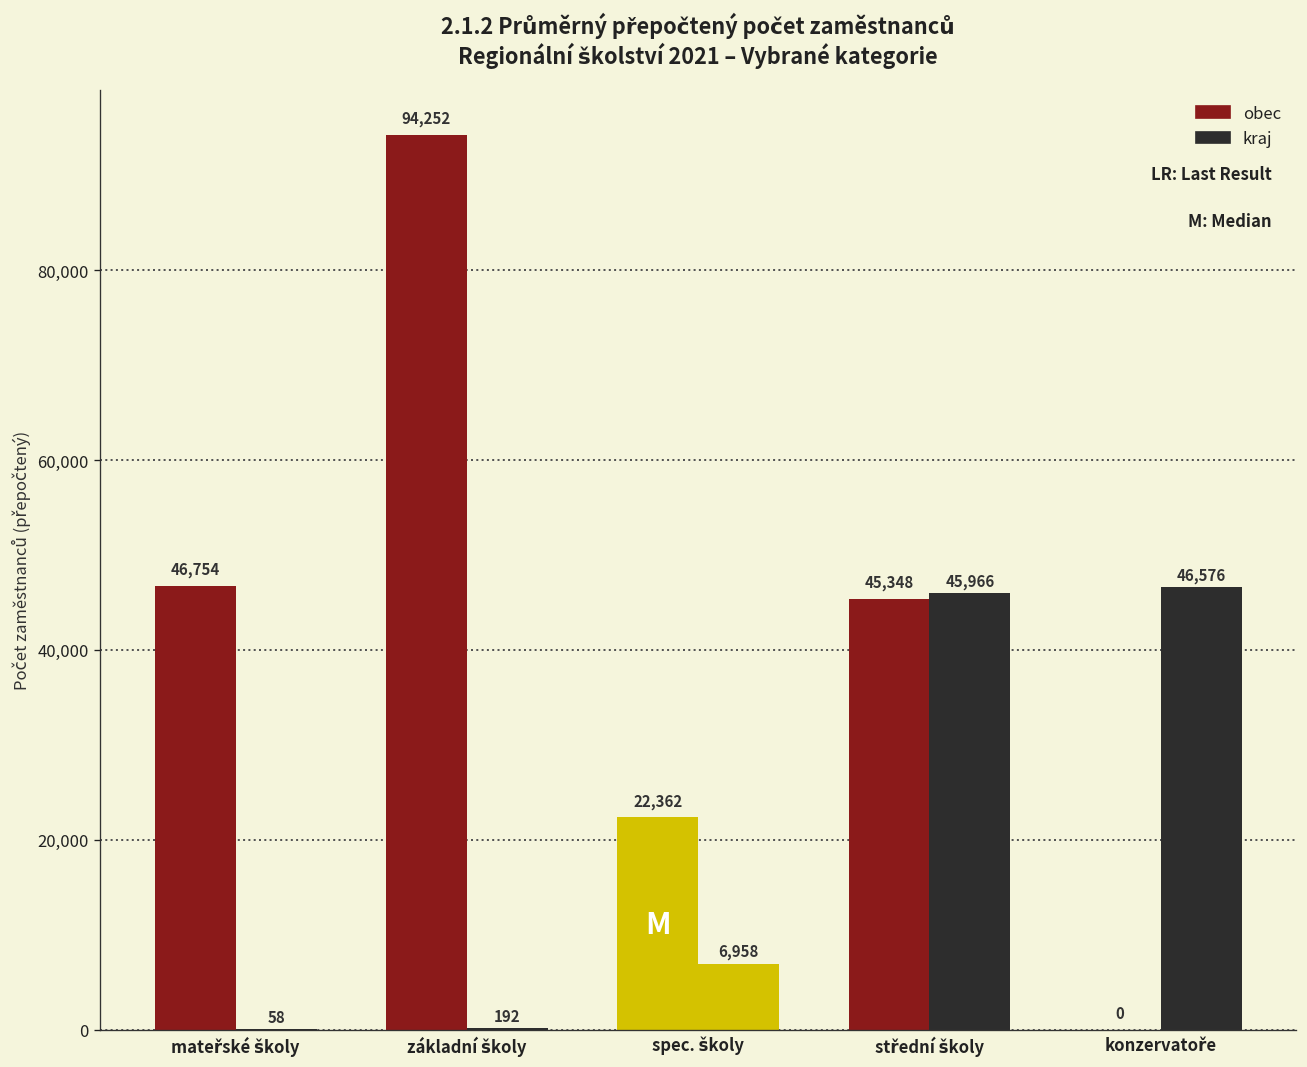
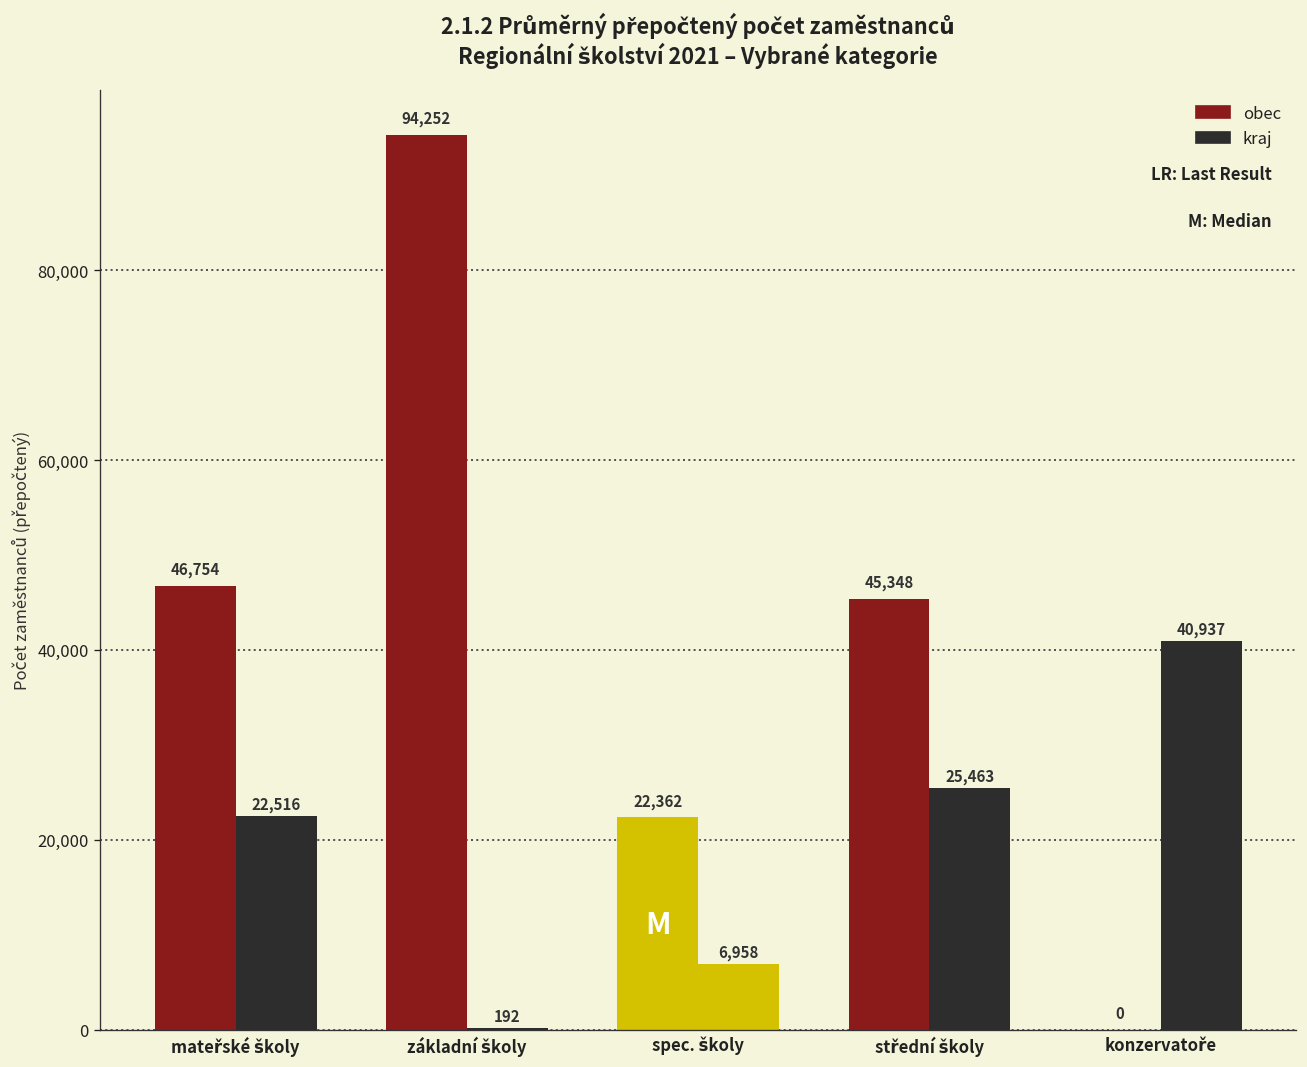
kraj, mateřské školy: 58 -> 22,516
kraj, střední školy: 45,966 -> 25,463
kraj, konzervatoře: 46,576 -> 40,937
